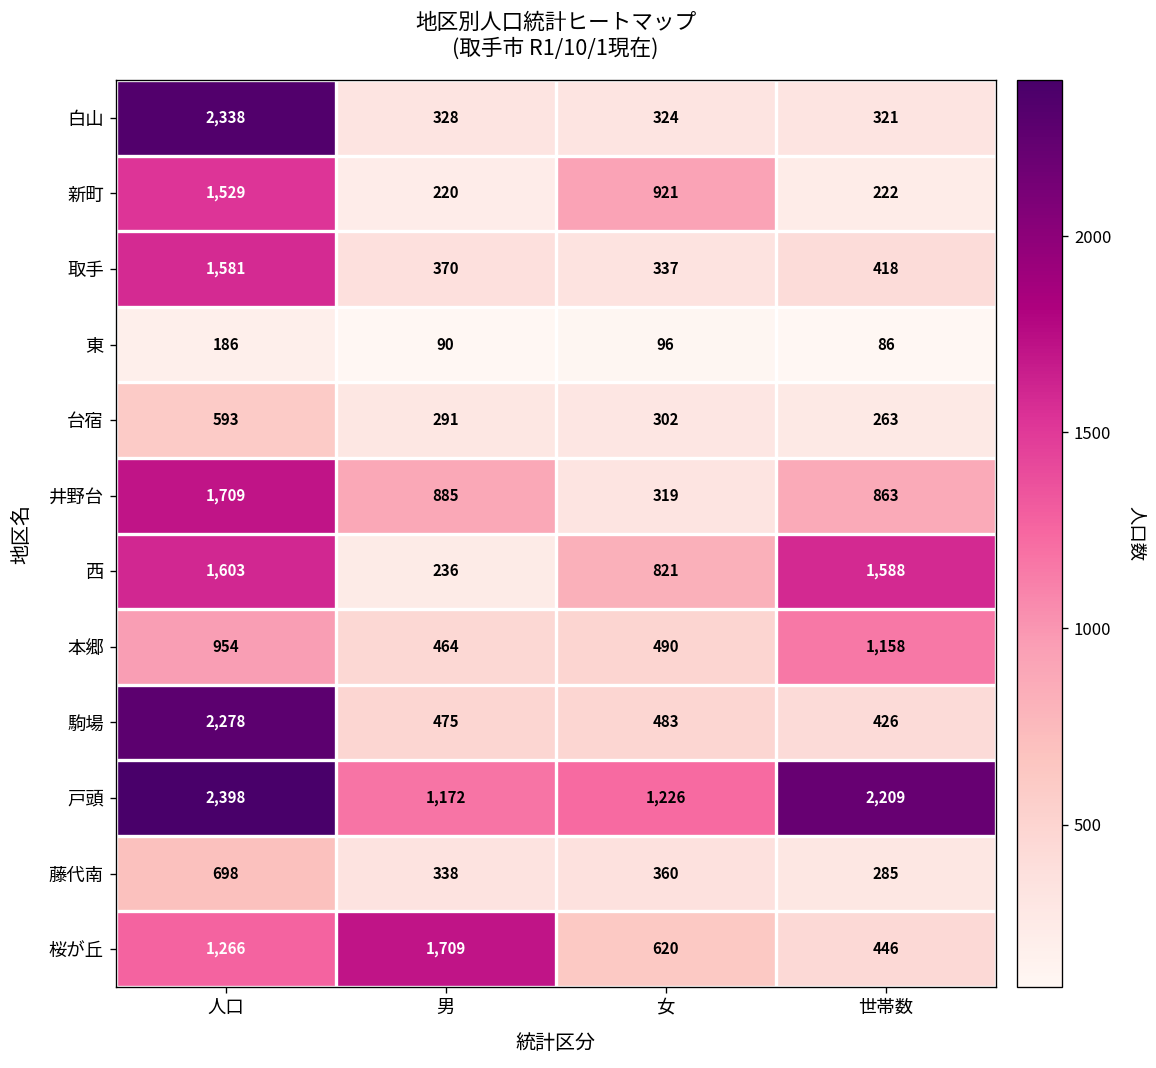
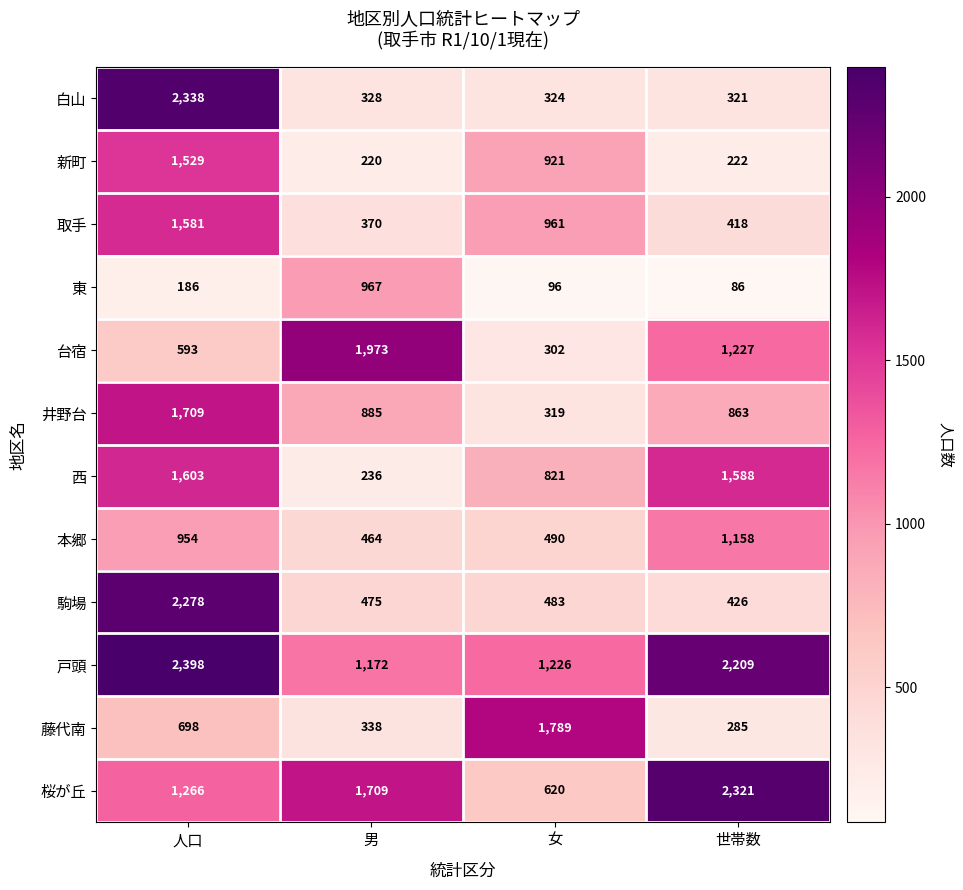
取手, 女: 337 -> 961
東, 男: 90 -> 967
台宿, 男: 291 -> 1,973
台宿, 世帯数: 263 -> 1,227
藤代南, 女: 360 -> 1,789
桜が丘, 世帯数: 446 -> 2,321
